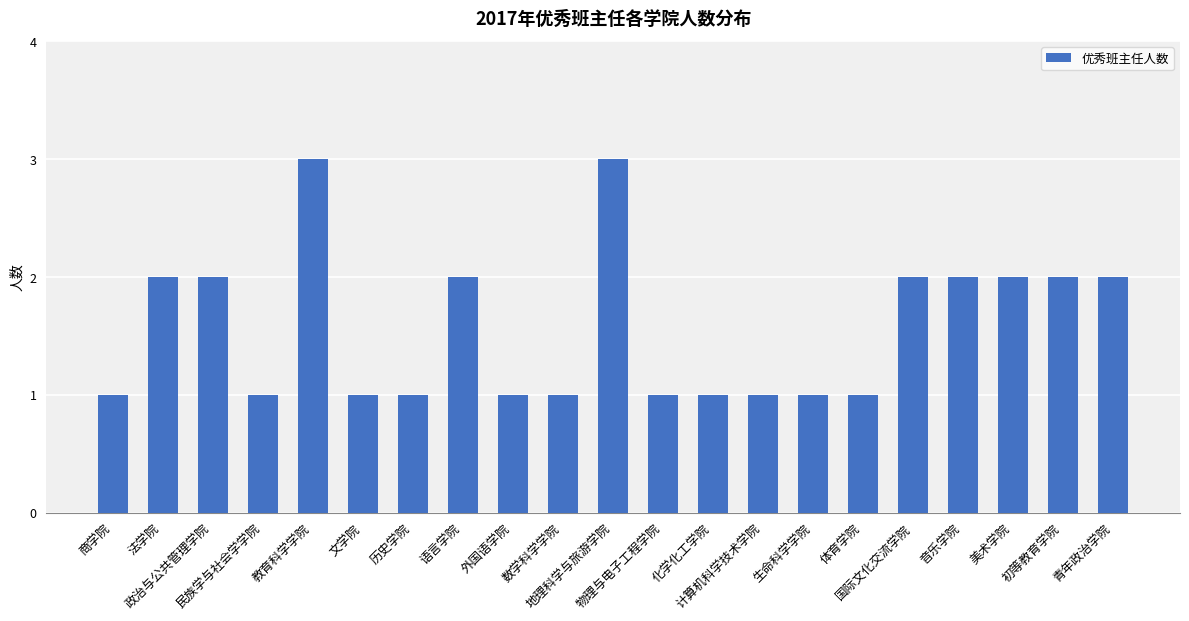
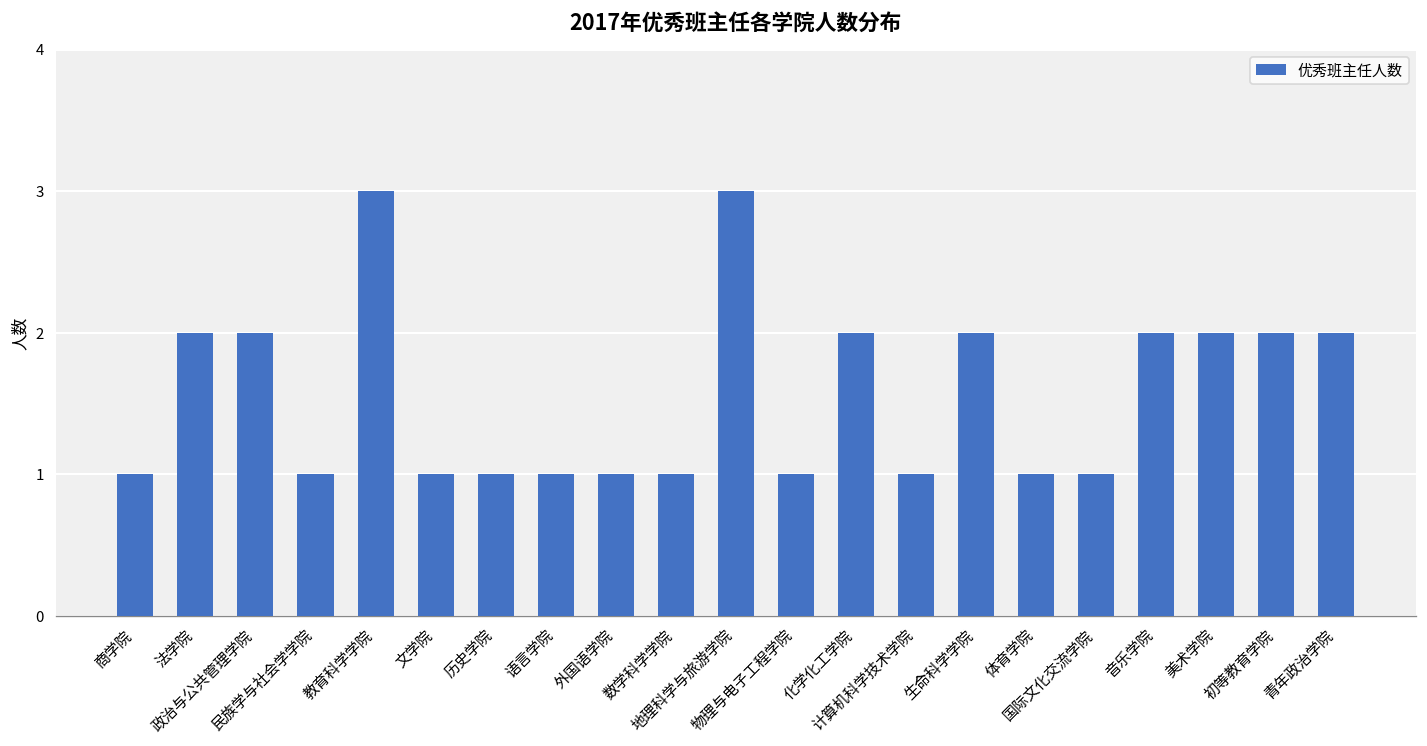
语言学院: 2 -> 1
化学化工学院: 1 -> 2
生命科学学院: 1 -> 2
国际文化交流学院: 2 -> 1
